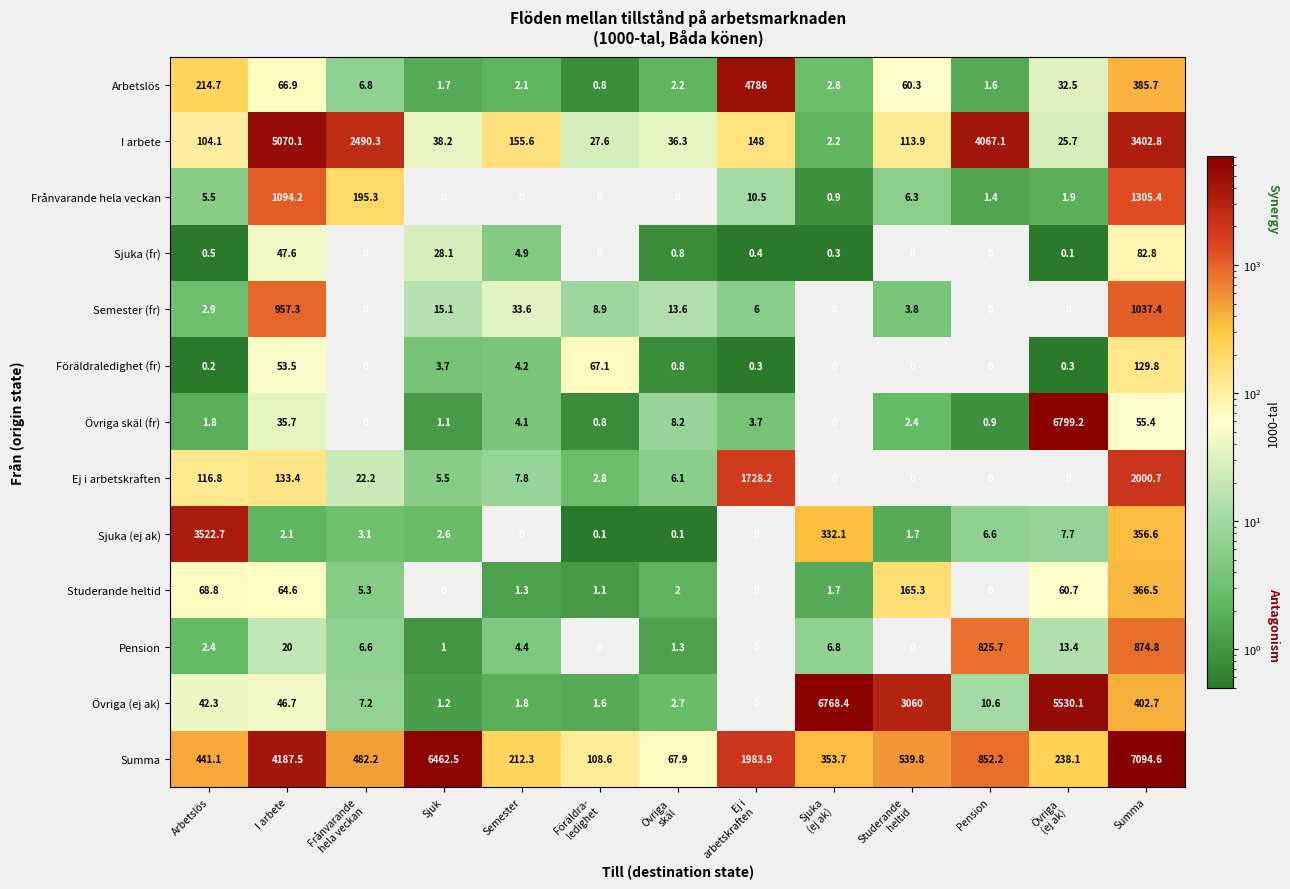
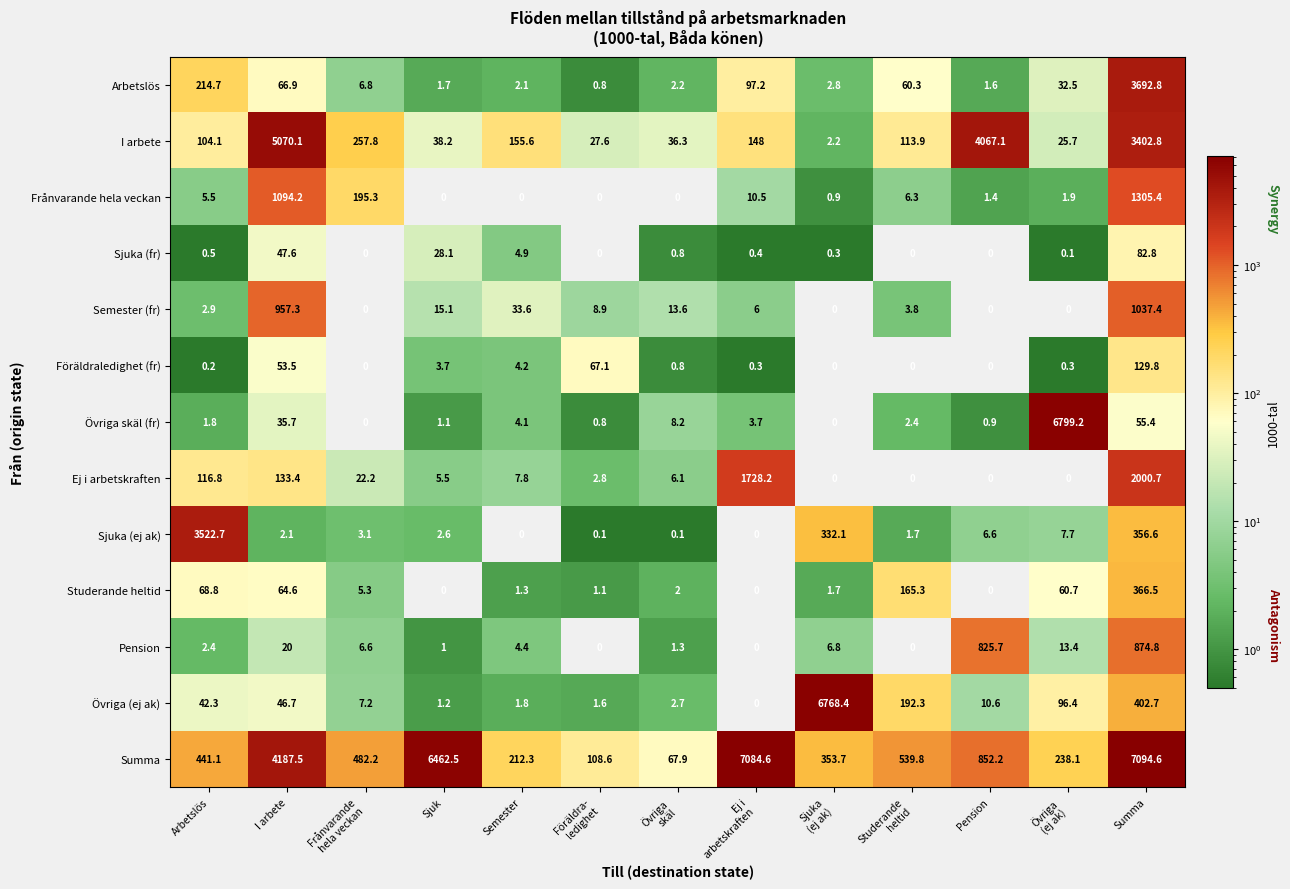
Arbetslös, Ej i arbetskraften: 4786 -> 97.2
Arbetslös, Summa: 385.7 -> 3692.8
I arbete, Frånvarande hela veckan: 2490.3 -> 257.8
Övriga (ej ak), Studerande heltid: 3060 -> 192.3
Övriga (ej ak), Övriga (ej ak): 5530.1 -> 96.4
Summa, Ej i arbetskraften: 1983.9 -> 7084.6
